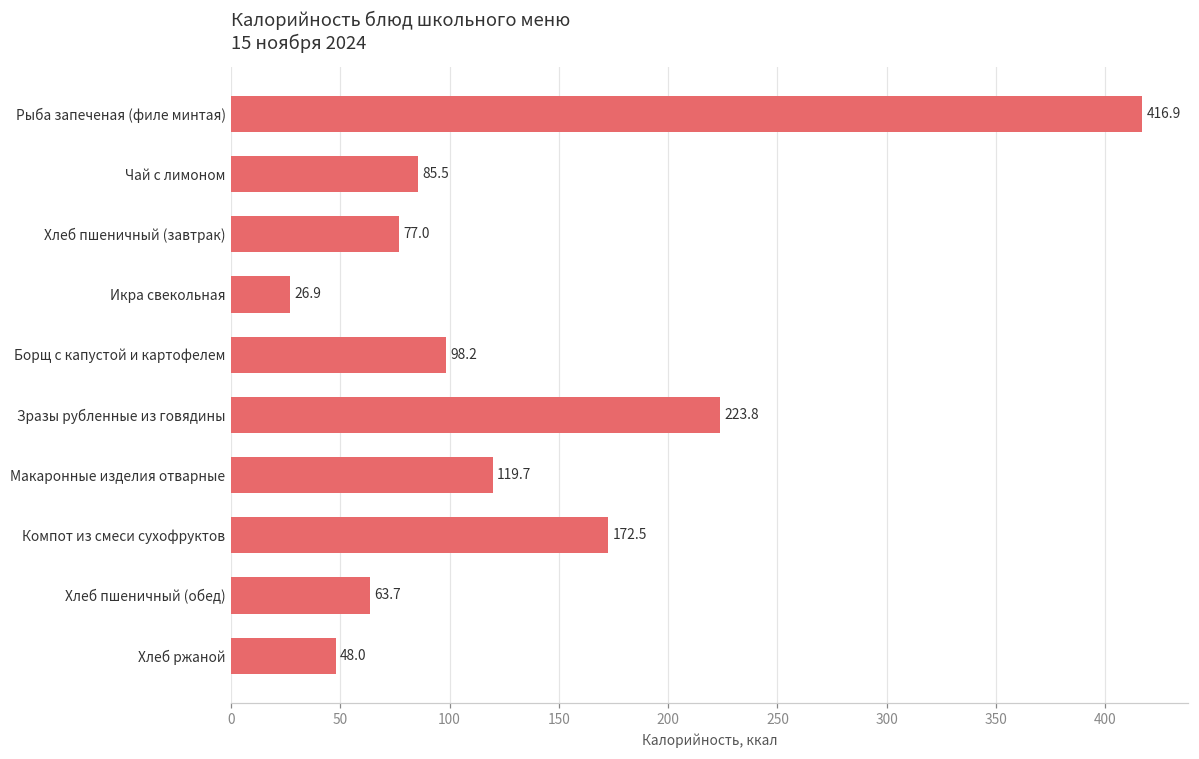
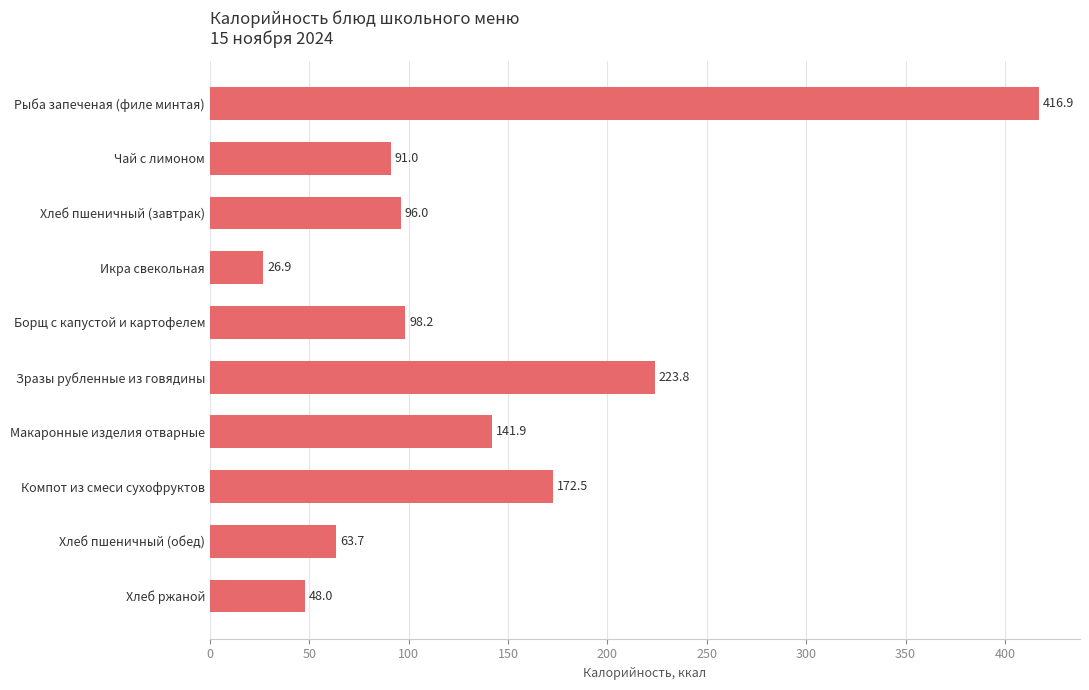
Чай с лимоном: 85.5 -> 91.0
Хлеб пшеничный (завтрак): 77.0 -> 96.0
Макаронные изделия отварные: 119.7 -> 141.9
